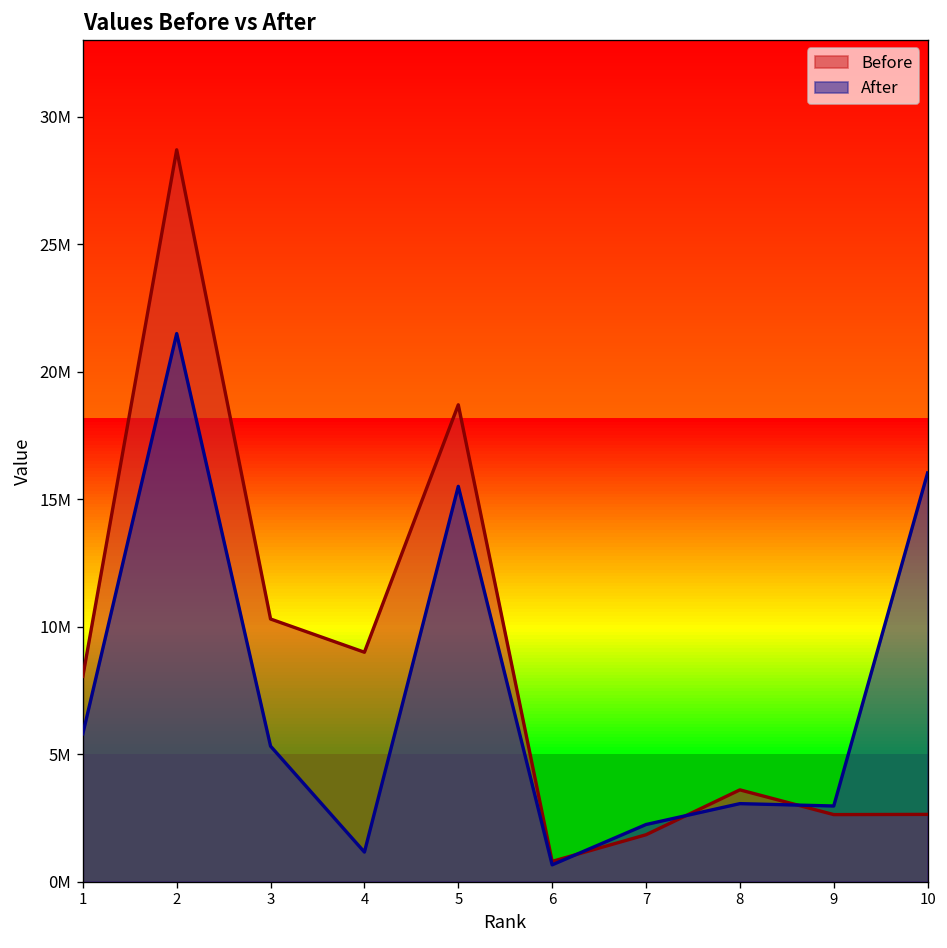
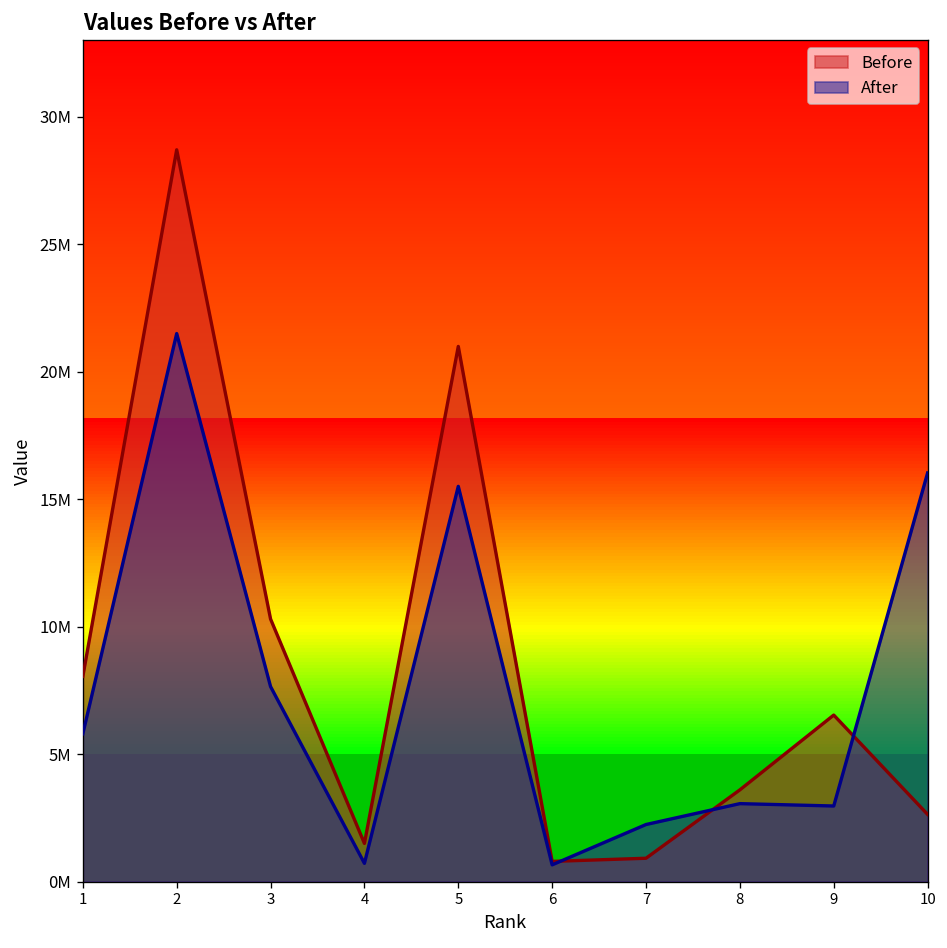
After, 3: 5300000 -> 7700000
Before, 4: 9000000 -> 1500000
After, 4: 1200000 -> 700000
Before, 5: 18700000 -> 21000000
Before, 7: 1800000 -> 900000
Before, 9: 2600000 -> 6500000
